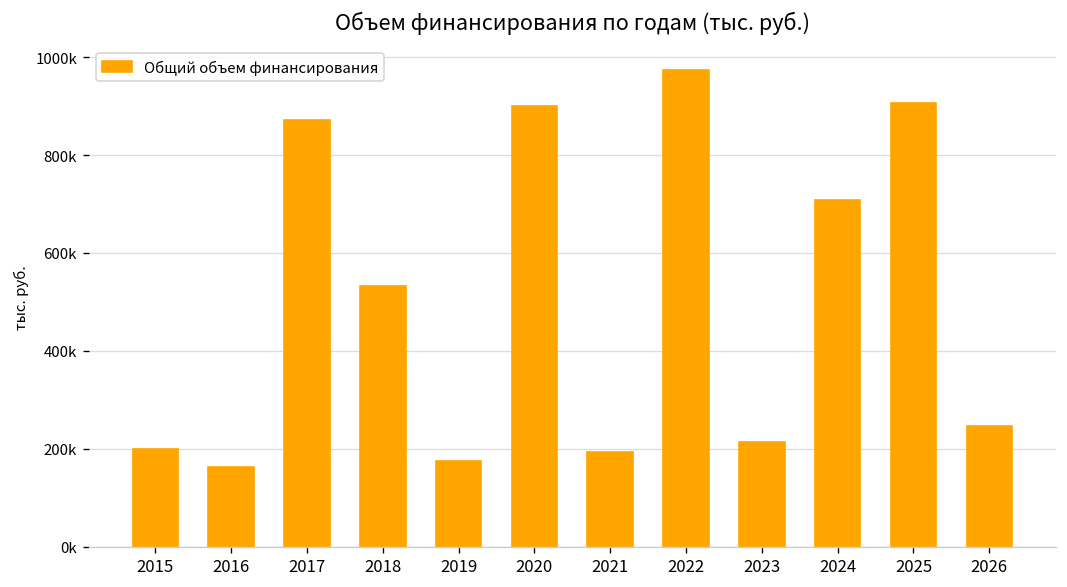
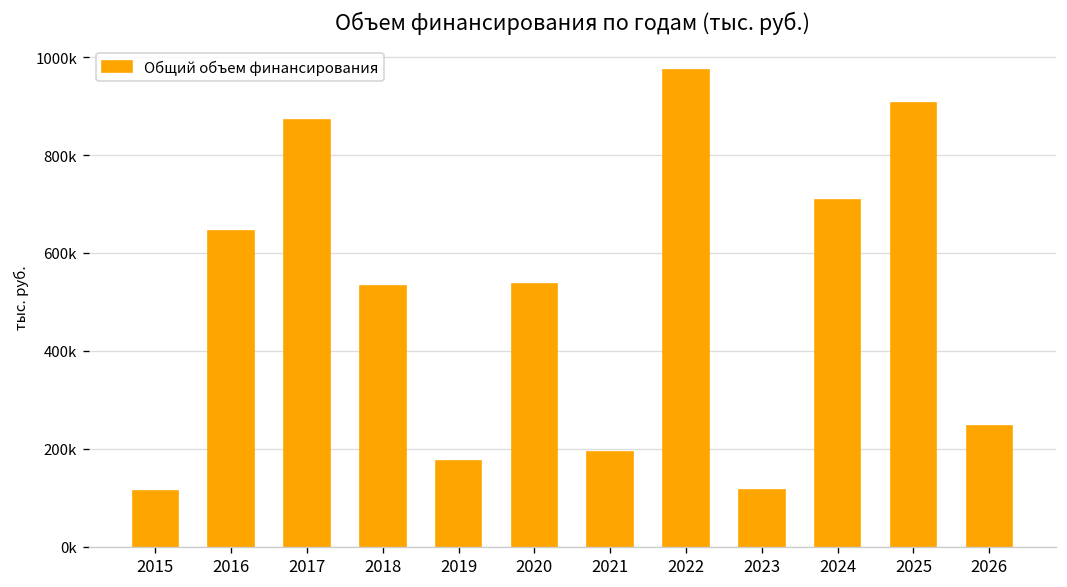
2015: 200000 -> 110000
2016: 160000 -> 640000
2020: 900000 -> 540000
2023: 210000 -> 110000
